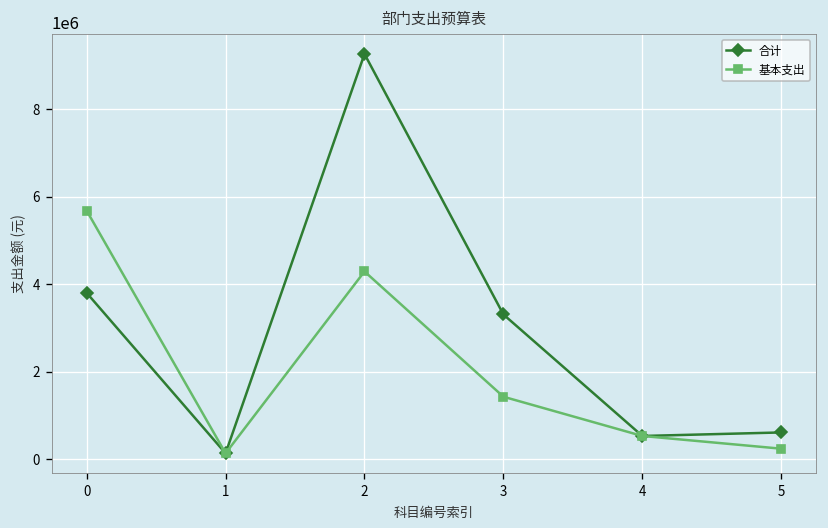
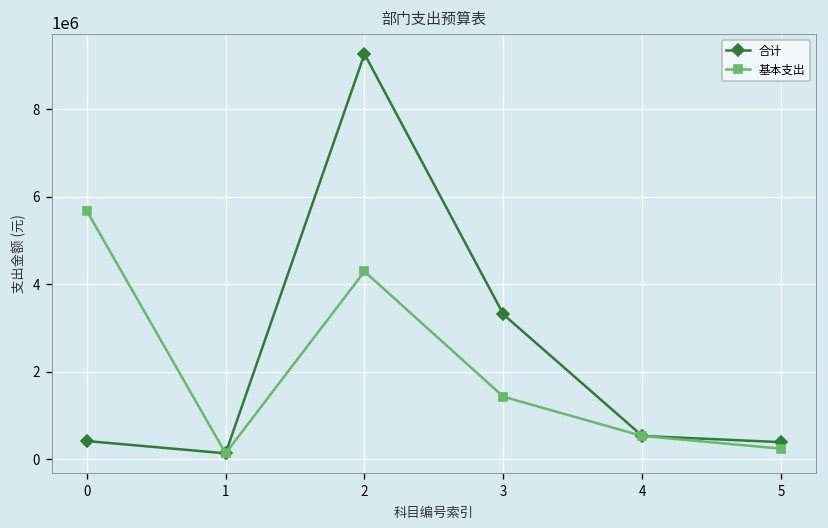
合计, 0: 3800000 -> 400000
合计, 5: 600000 -> 400000
